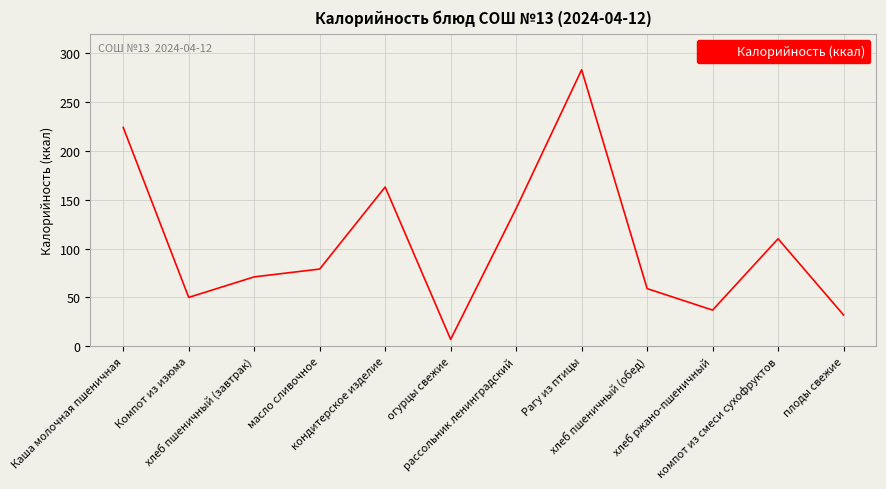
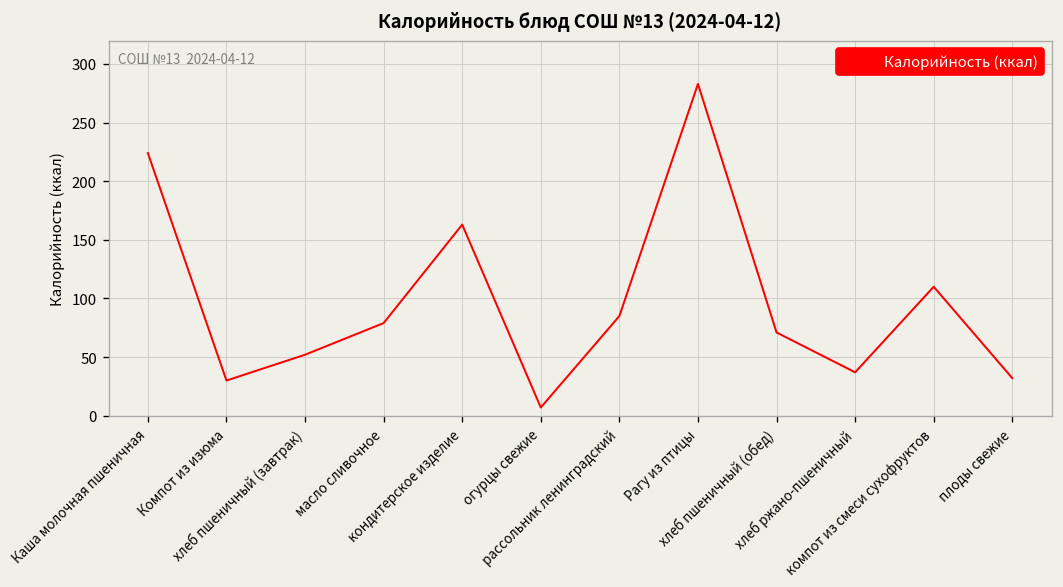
Компот из изюма: 50 -> 30
хлеб пшеничный (завтрак): 70 -> 50
рассольник ленинградский: 140 -> 90
хлеб пшеничный (обед): 60 -> 70
